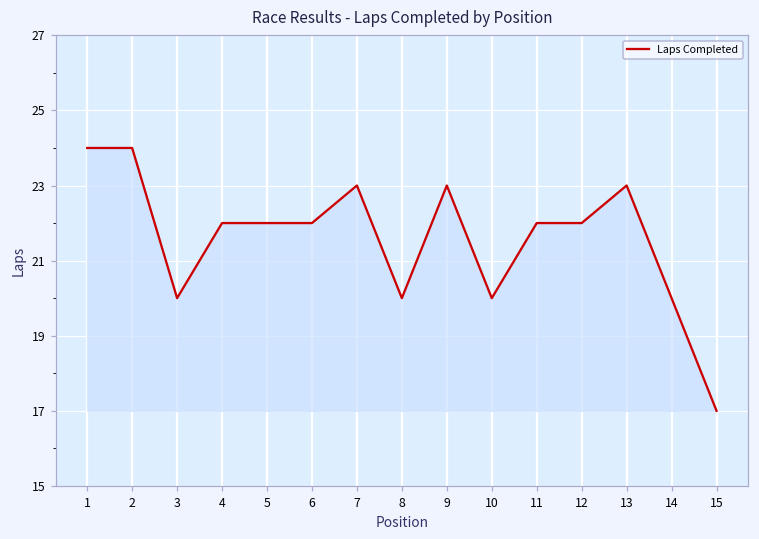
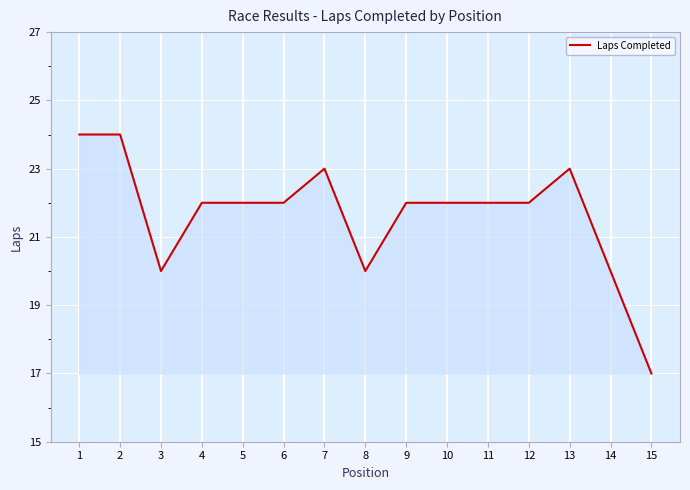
9: 23 -> 22
10: 20 -> 22
